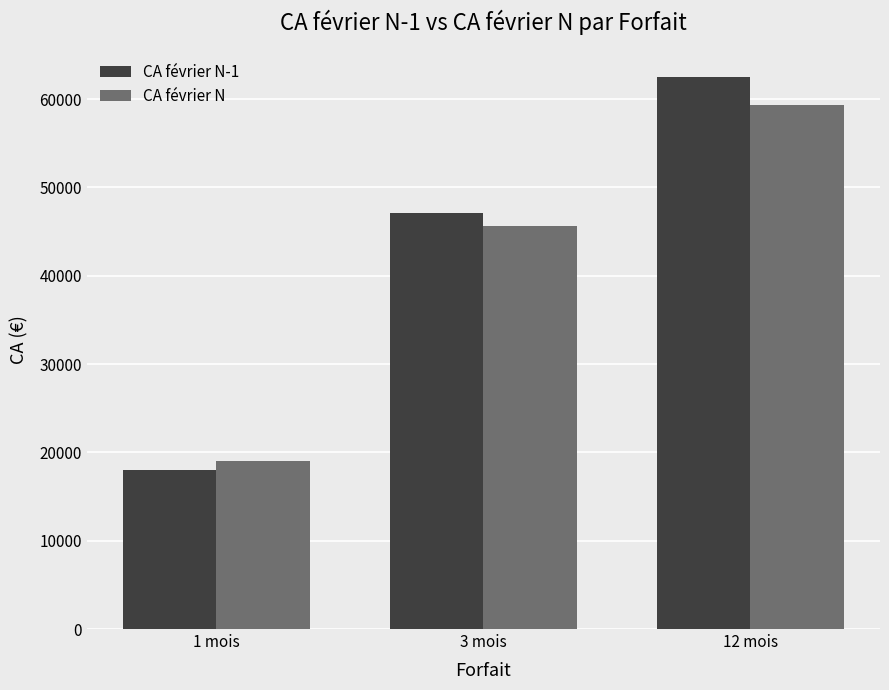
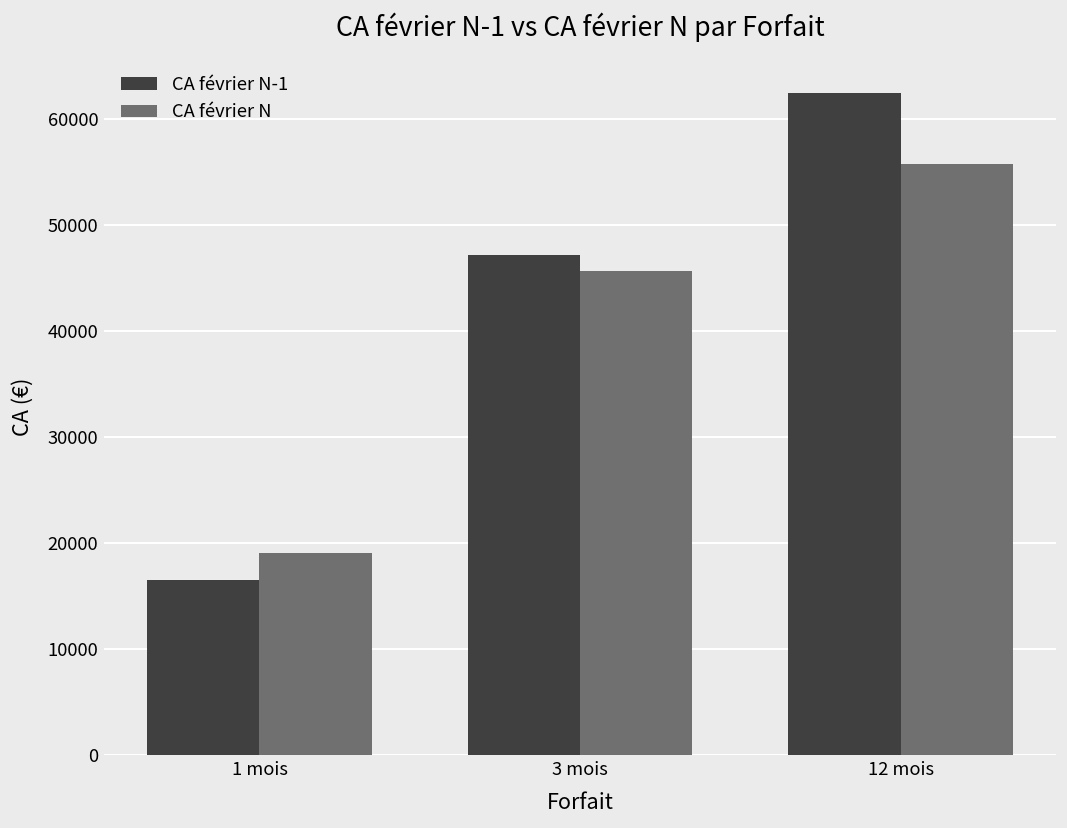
CA février N-1, 1 mois: 18000 -> 16000
CA février N, 12 mois: 59000 -> 56000
